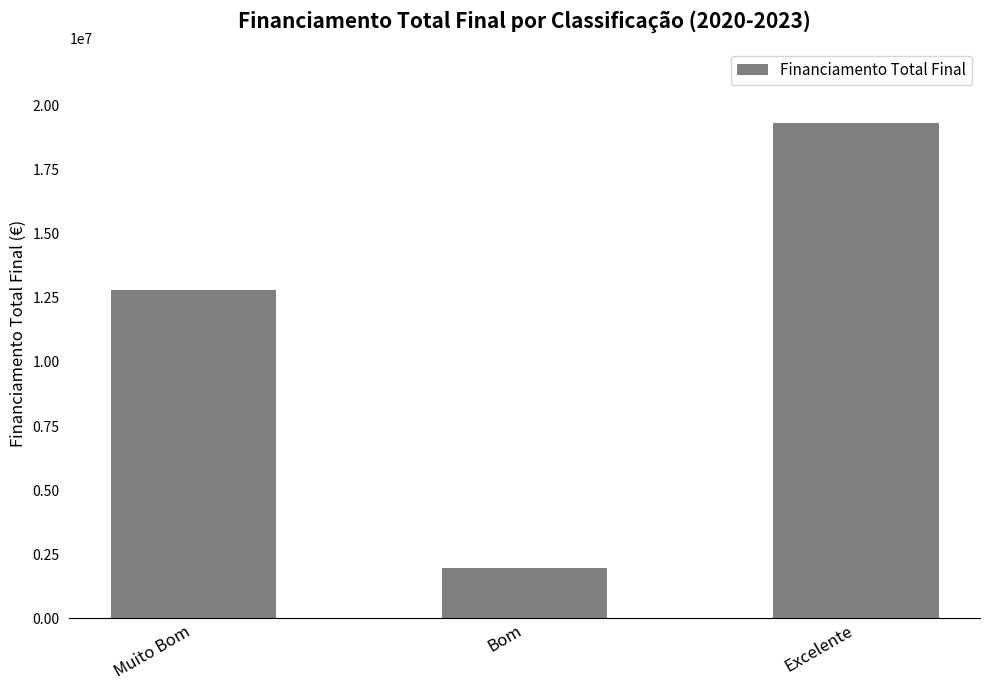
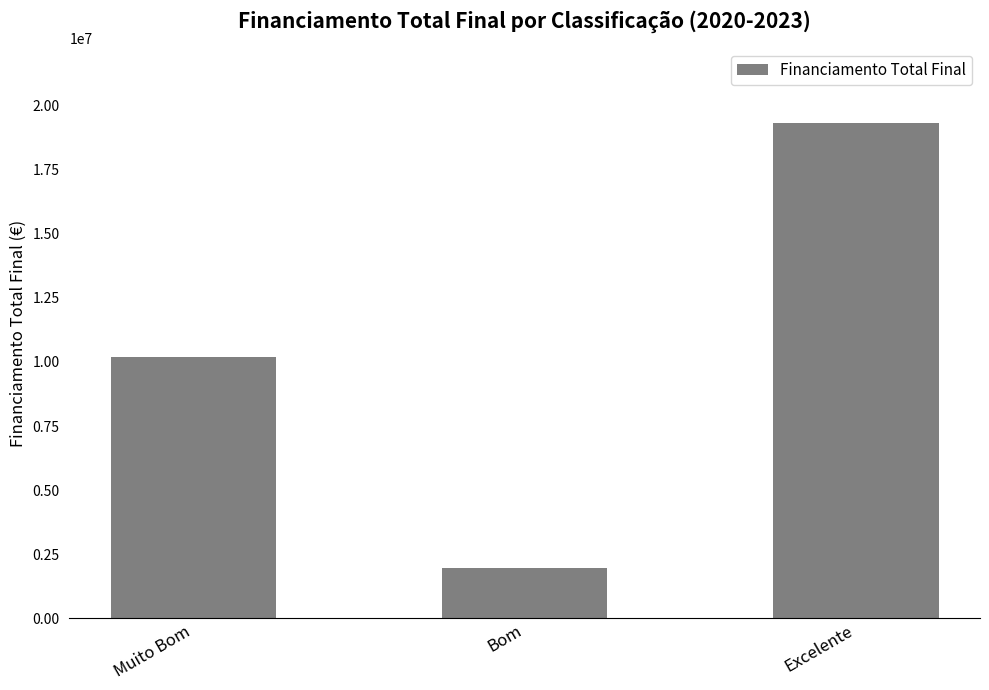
Muito Bom: 12800000 -> 10200000
